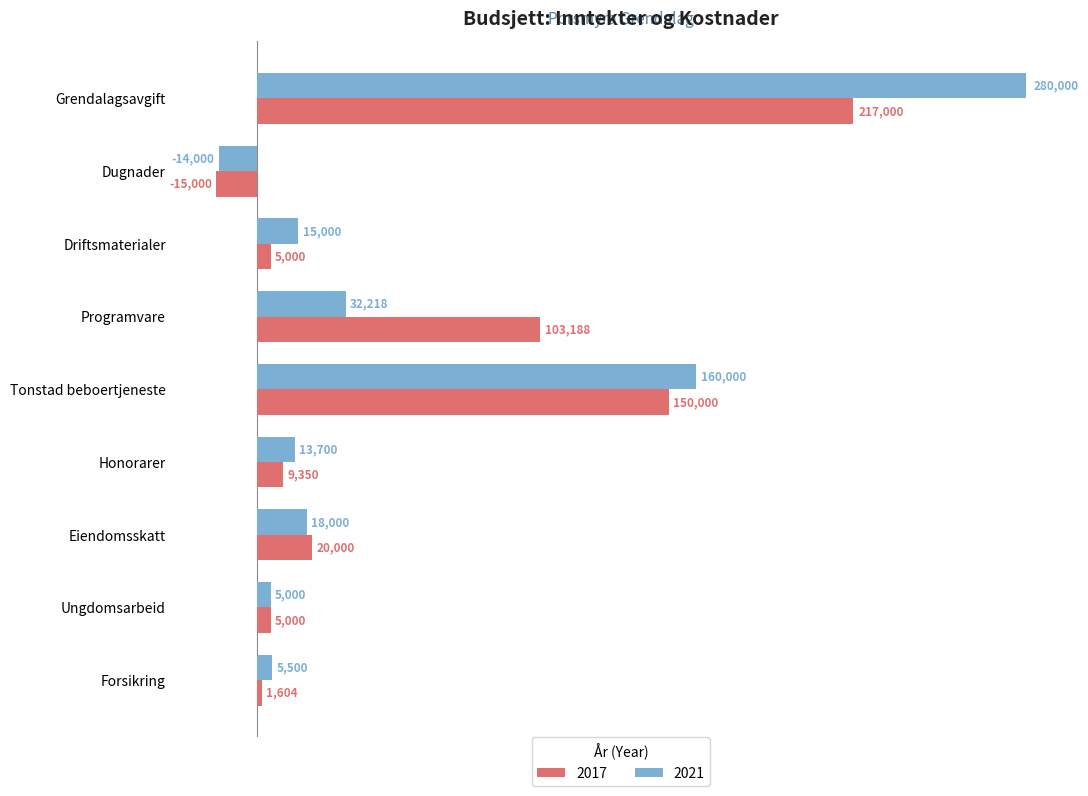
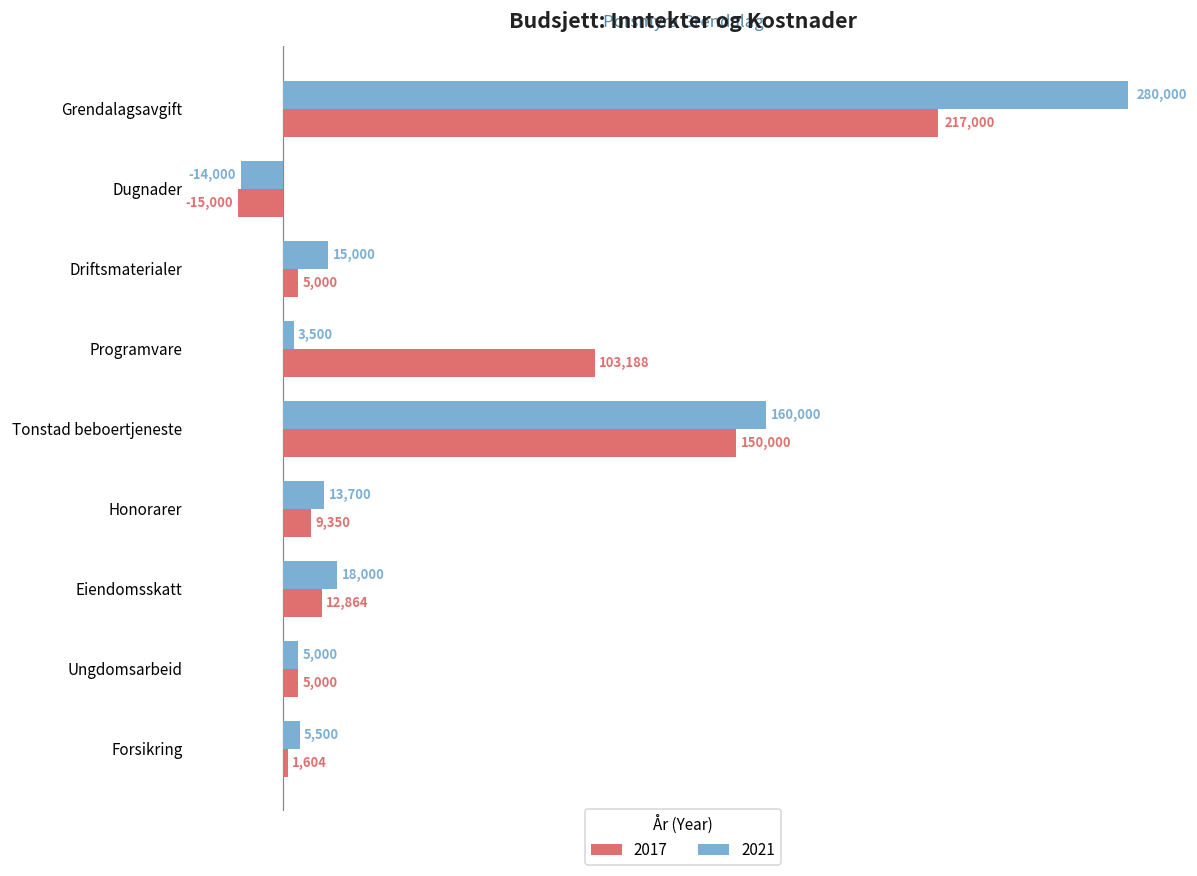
2021, Programvare: 32,218 -> 3,500
2017, Eiendomsskatt: 20,000 -> 12,864
